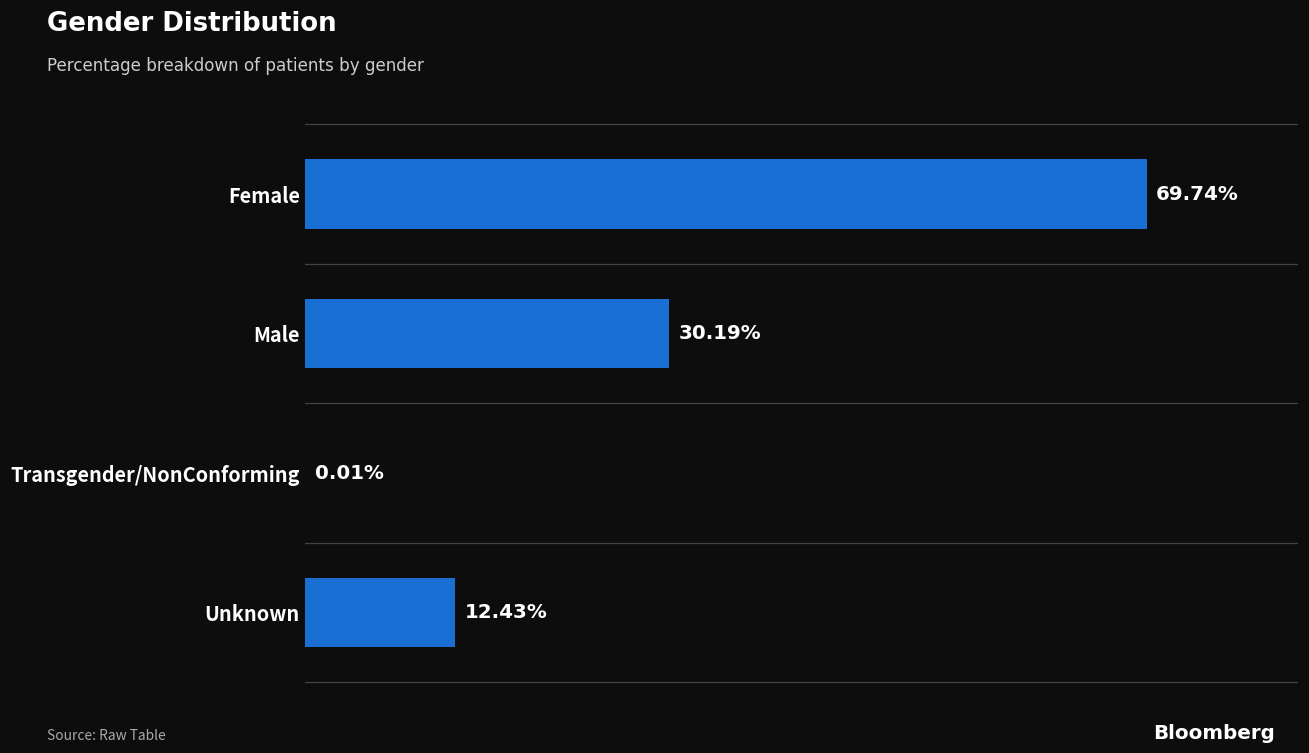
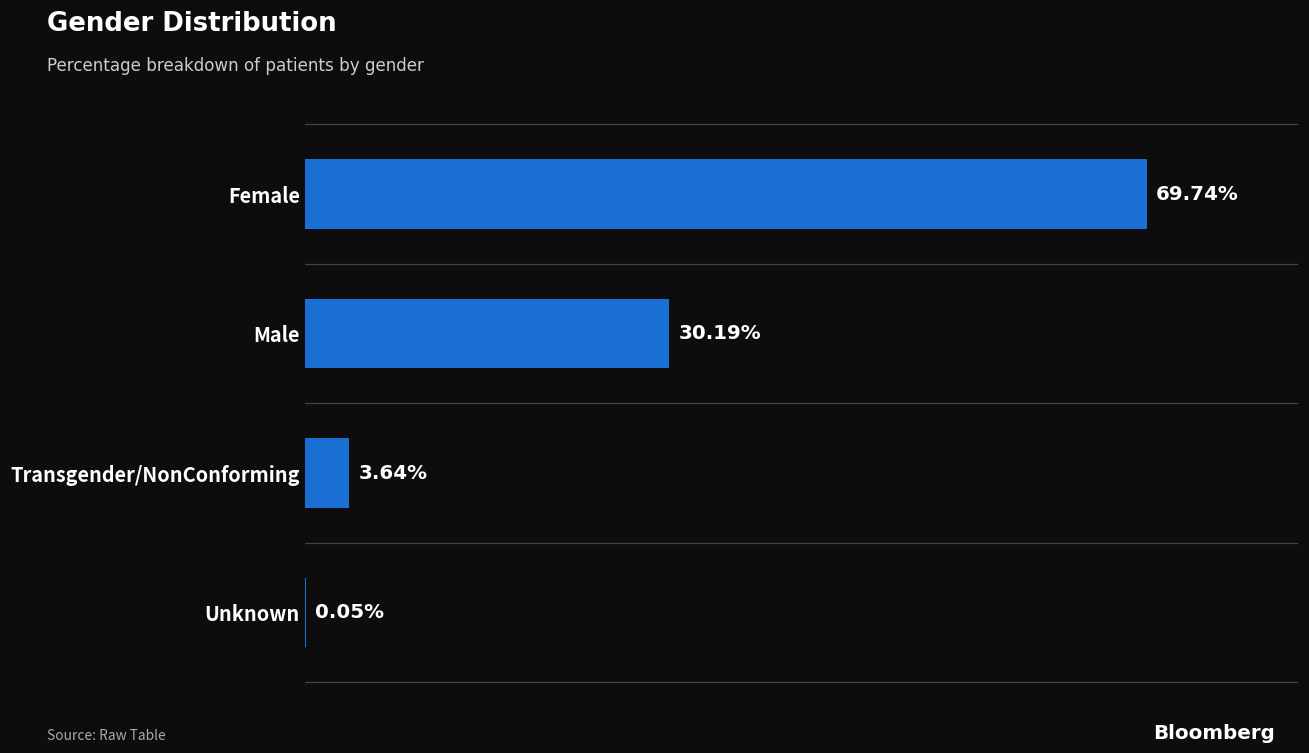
Transgender/NonConforming: 0.01% -> 3.64%
Unknown: 12.43% -> 0.05%
